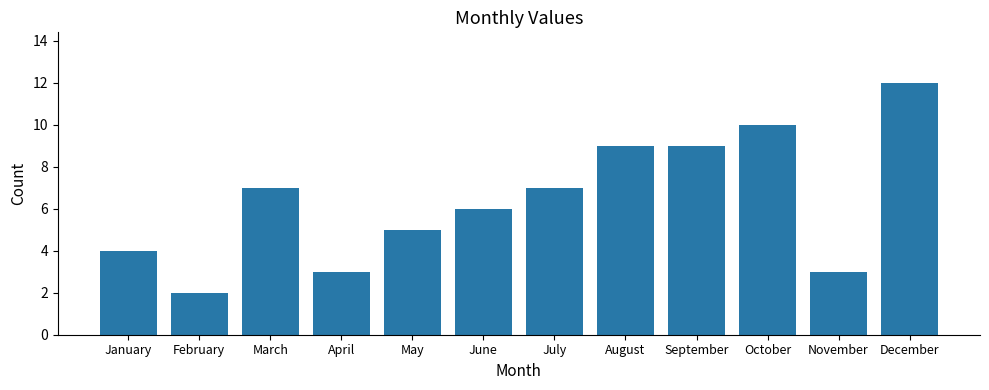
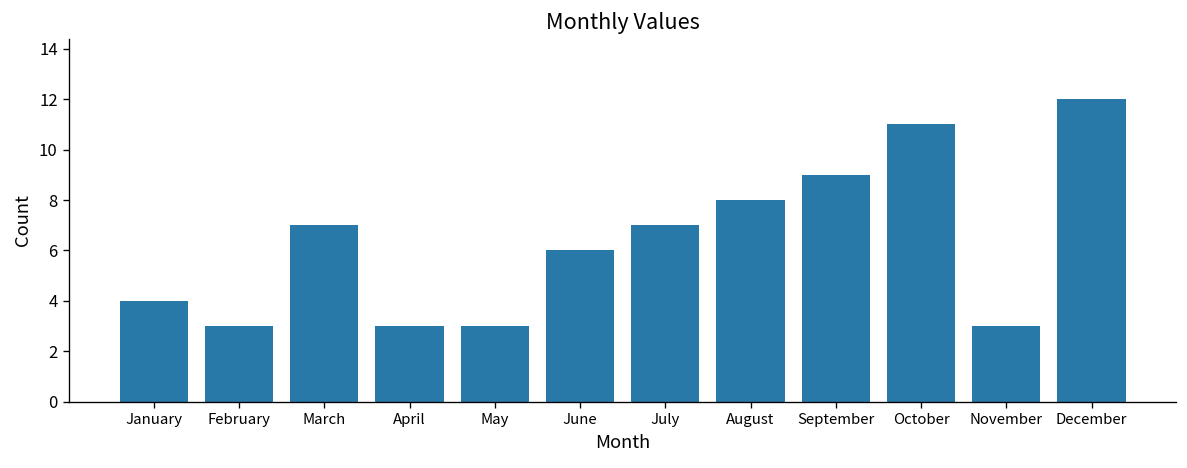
February: 2 -> 3
May: 5 -> 3
August: 9 -> 8
October: 10 -> 11
